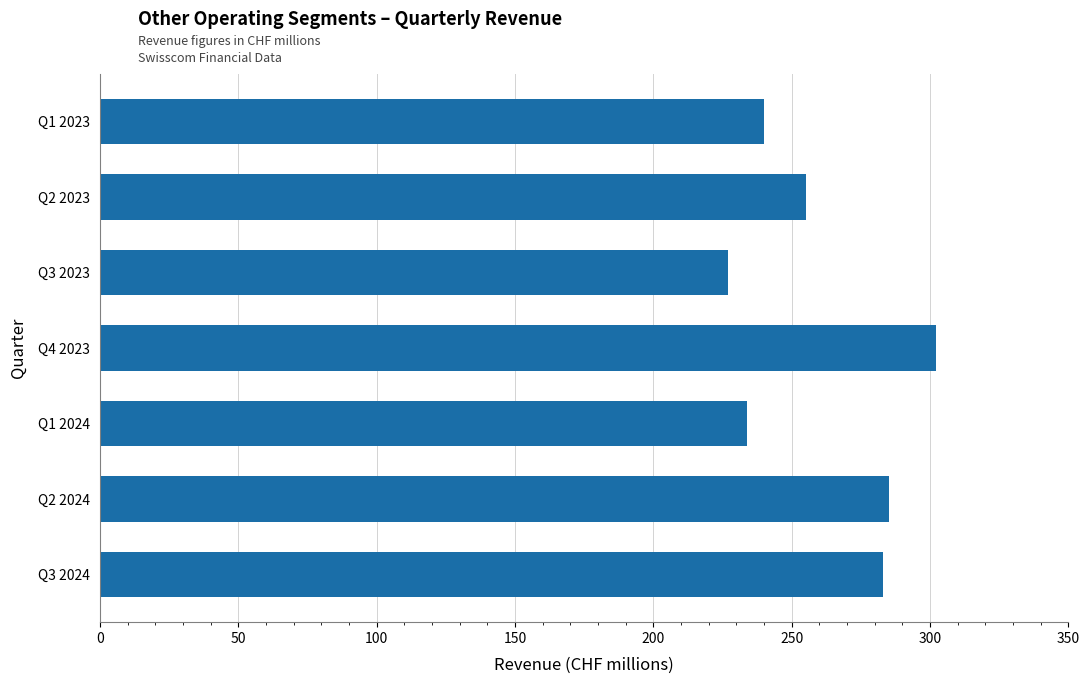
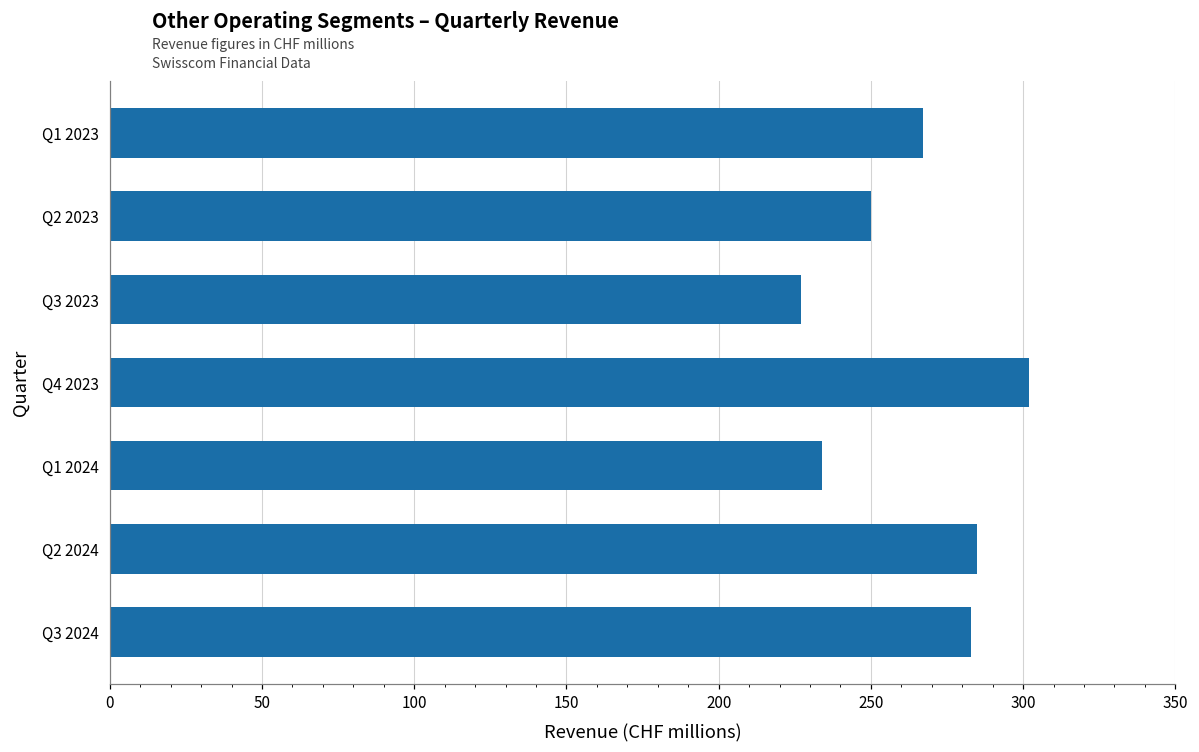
Q1 2023: 240 -> 267
Q2 2023: 255 -> 250
